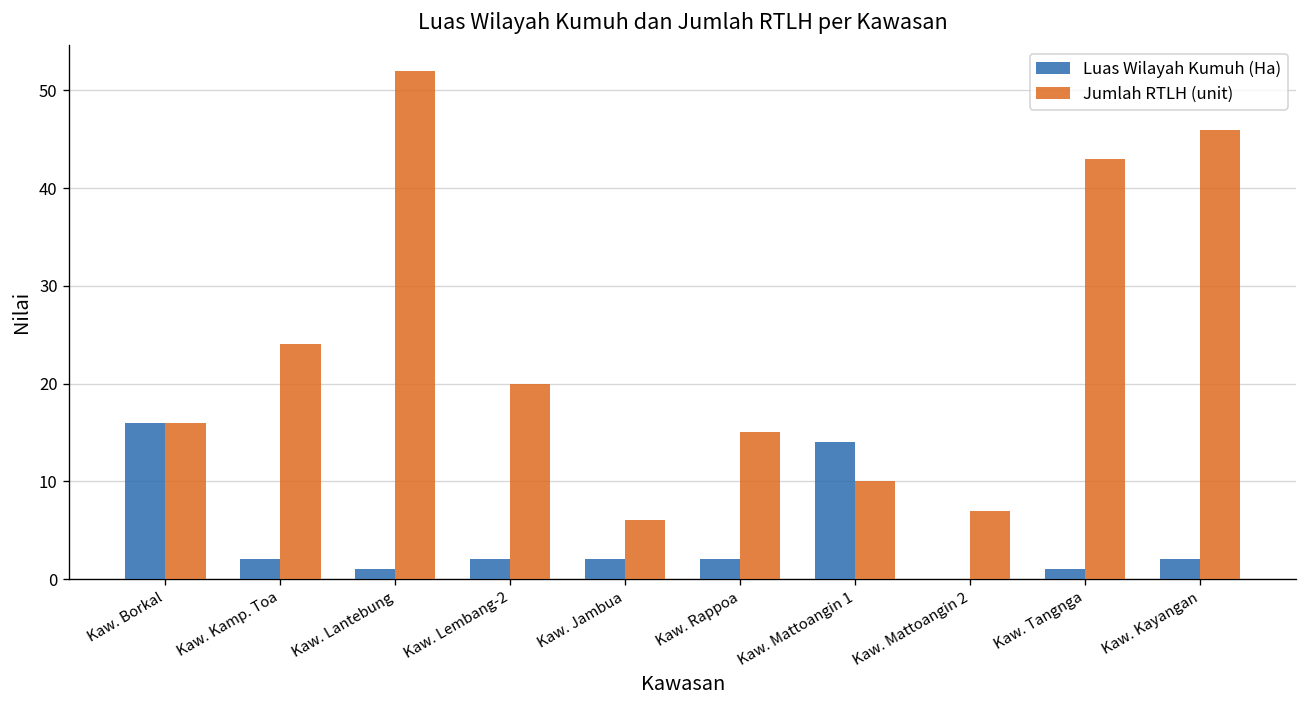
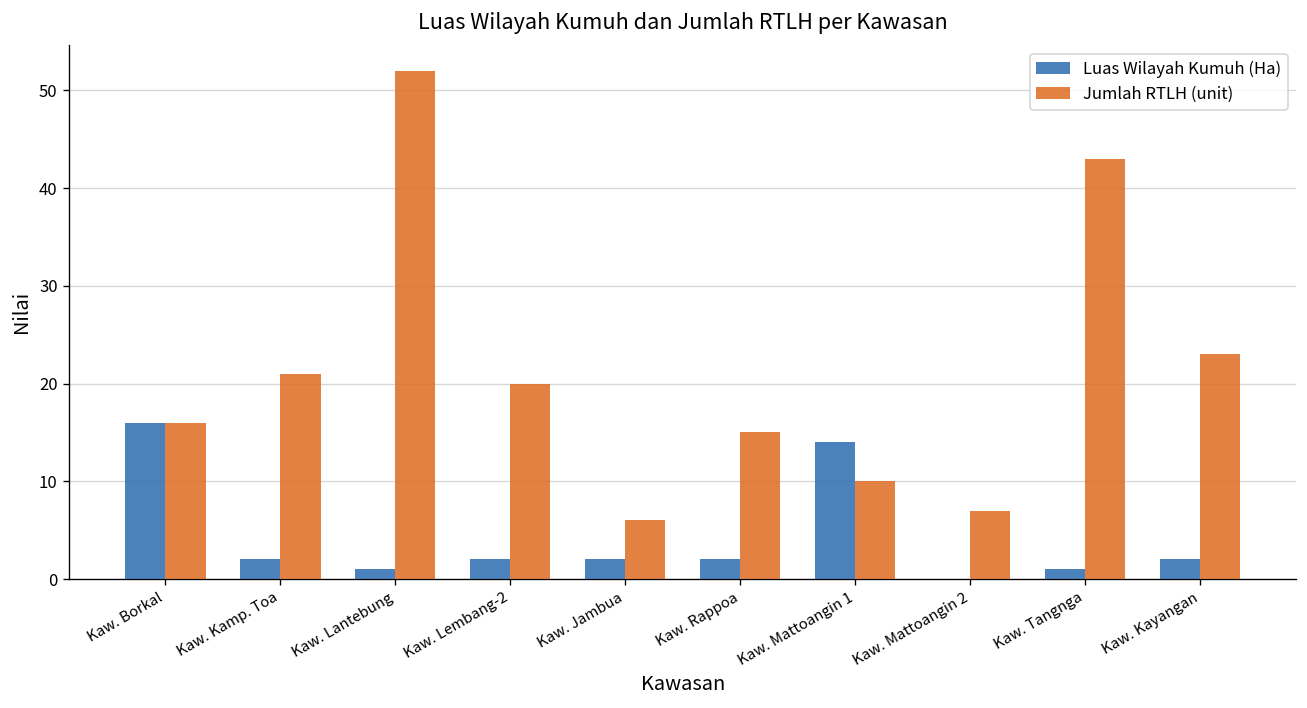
Jumlah RTLH (unit), Kaw. Kamp. Toa: 24 -> 21
Jumlah RTLH (unit), Kaw. Kayangan: 46 -> 23
